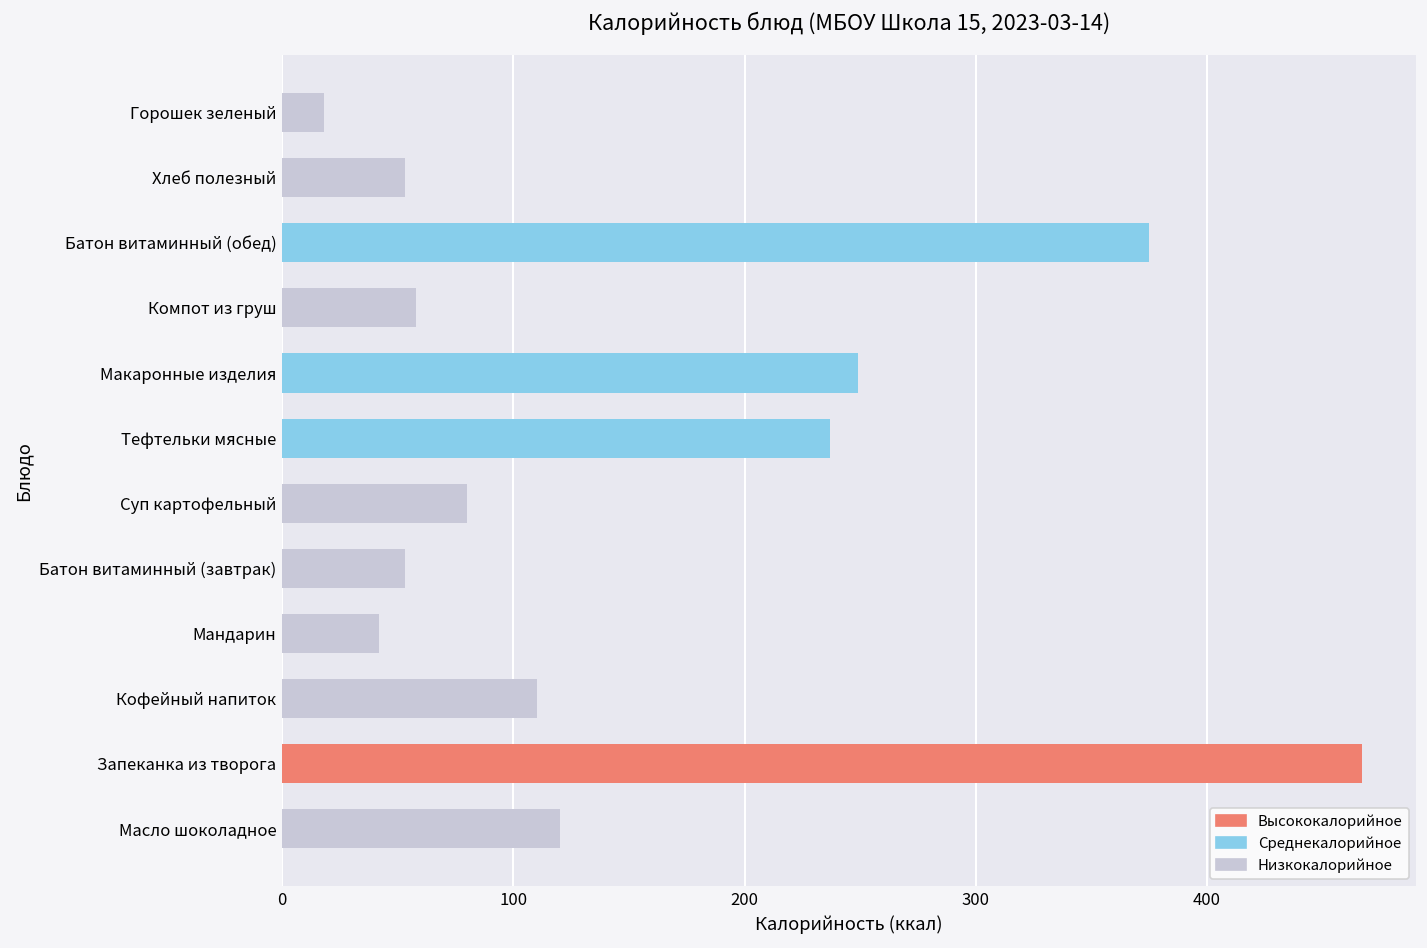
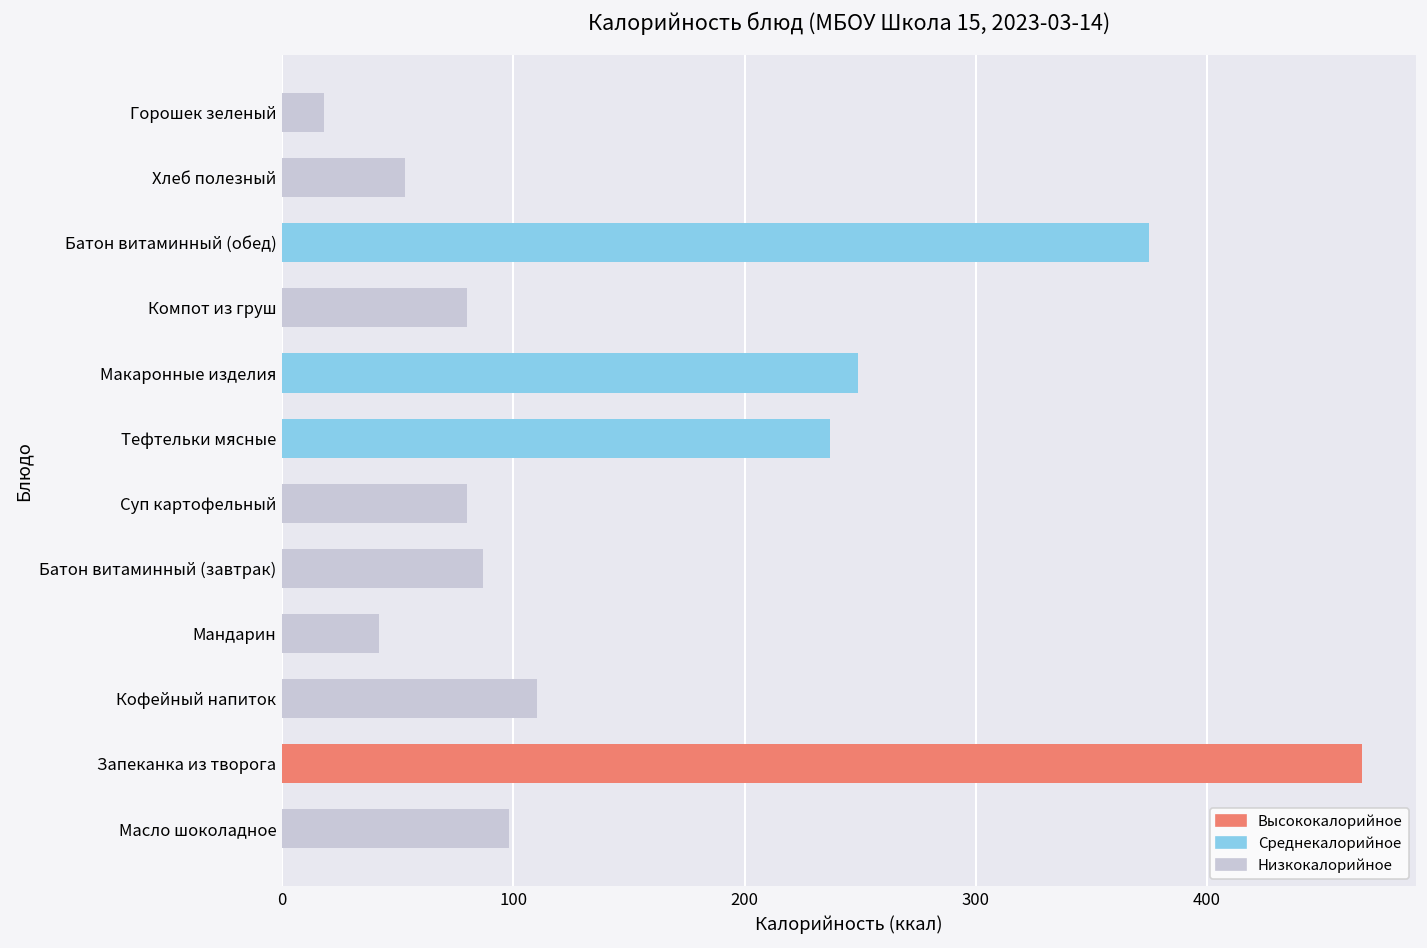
Компот из груш: 58 -> 80
Батон витаминный (завтрак): 53 -> 87
Масло шоколадное: 120 -> 98
